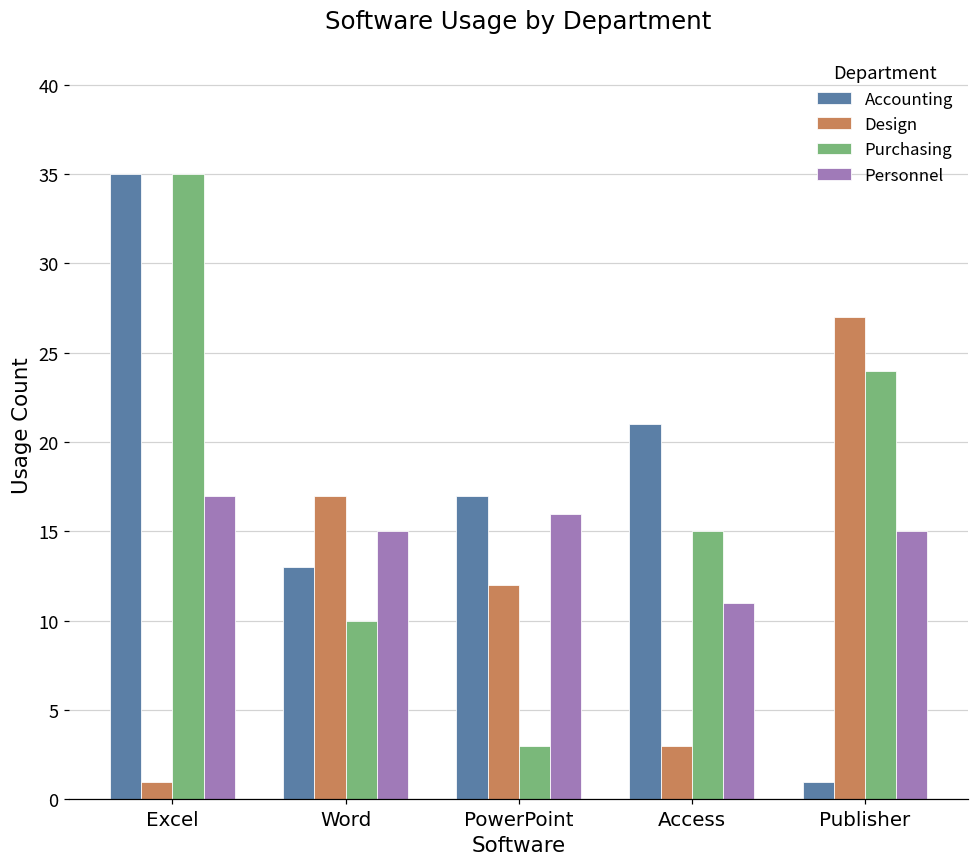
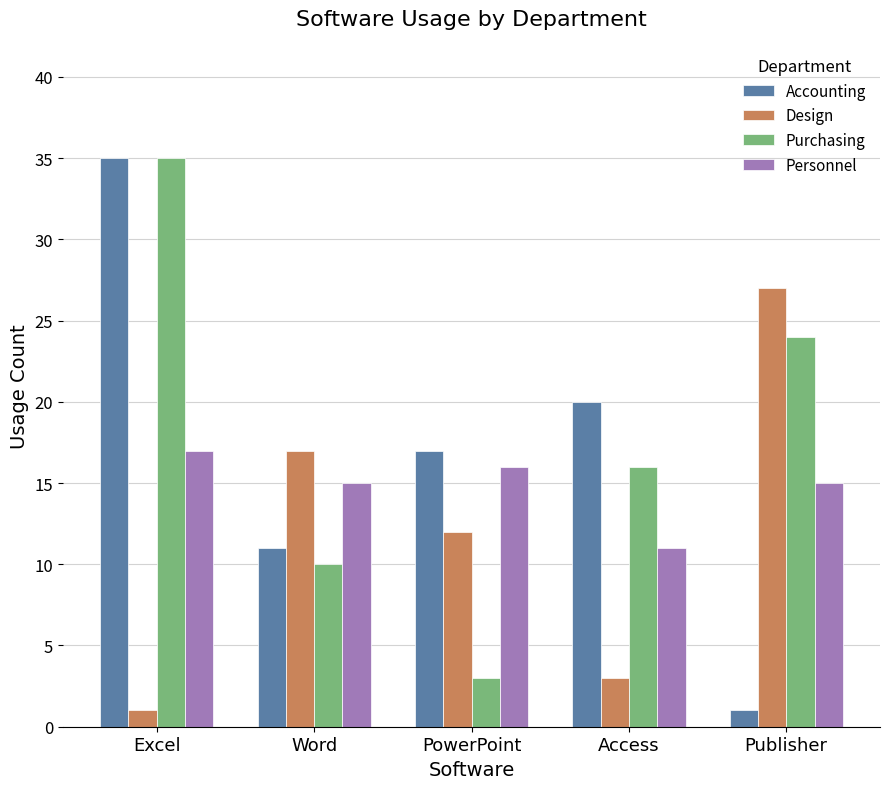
Accounting, Word: 13 -> 11
Accounting, Access: 21 -> 20
Purchasing, Access: 15 -> 16
